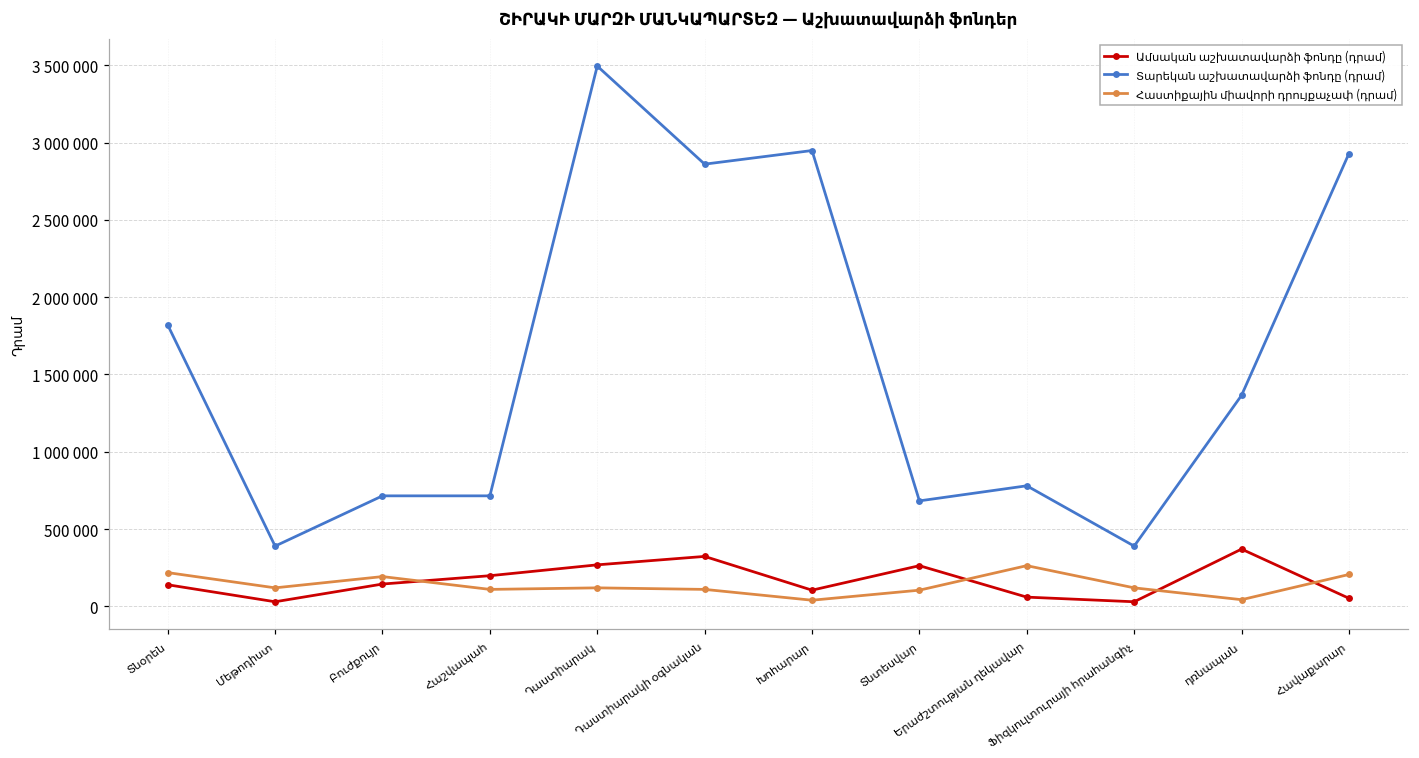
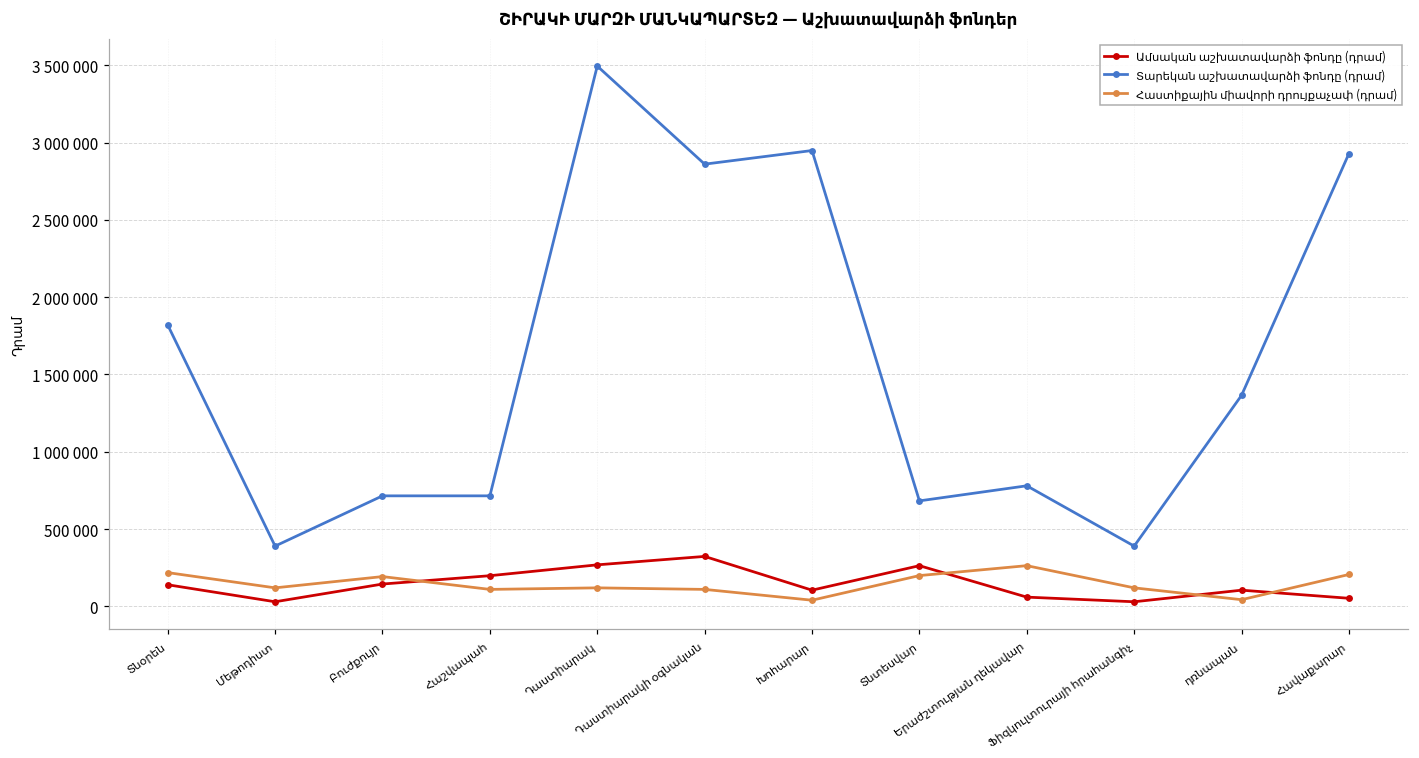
Հաստիքային միավորի դրույքաչափ (դրամ), Տնտեսվար: 110000 -> 200000
Ամսական աշխատավարձի ֆոնդը (դրամ), դռնապան: 370000 -> 110000
